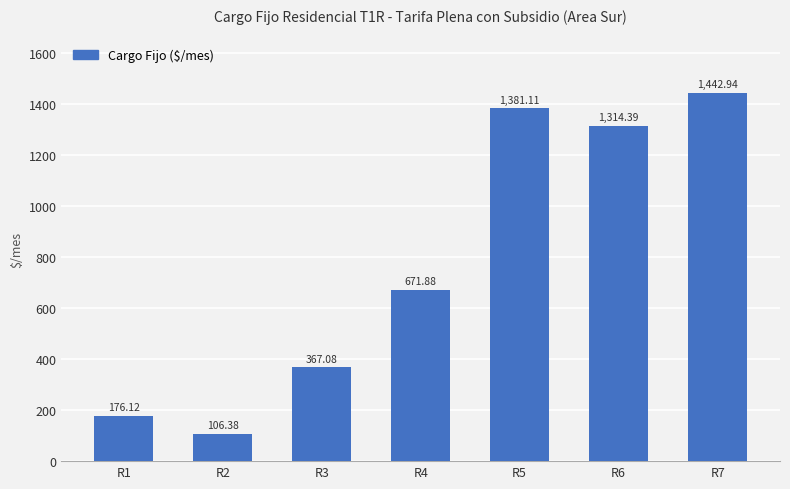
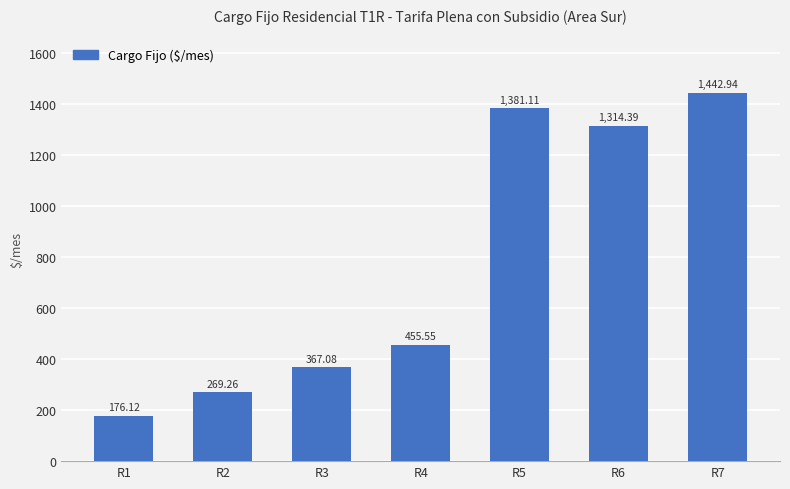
R2: 106.38 -> 269.26
R4: 671.88 -> 455.55
